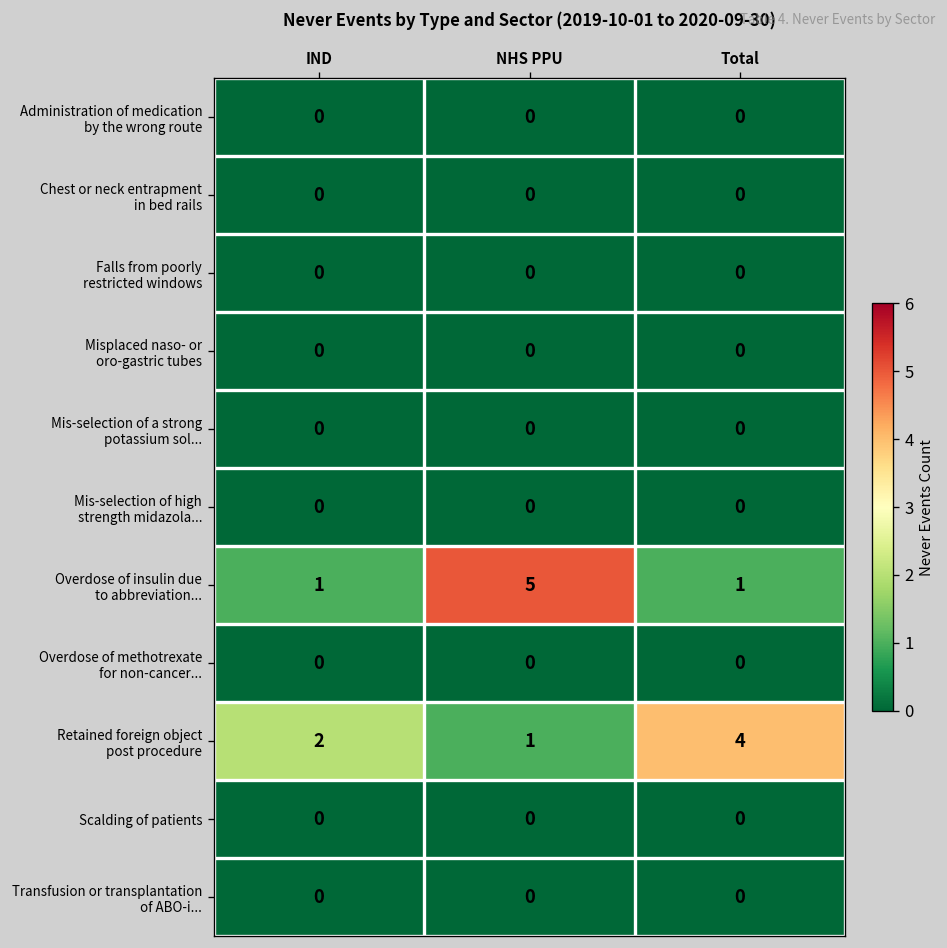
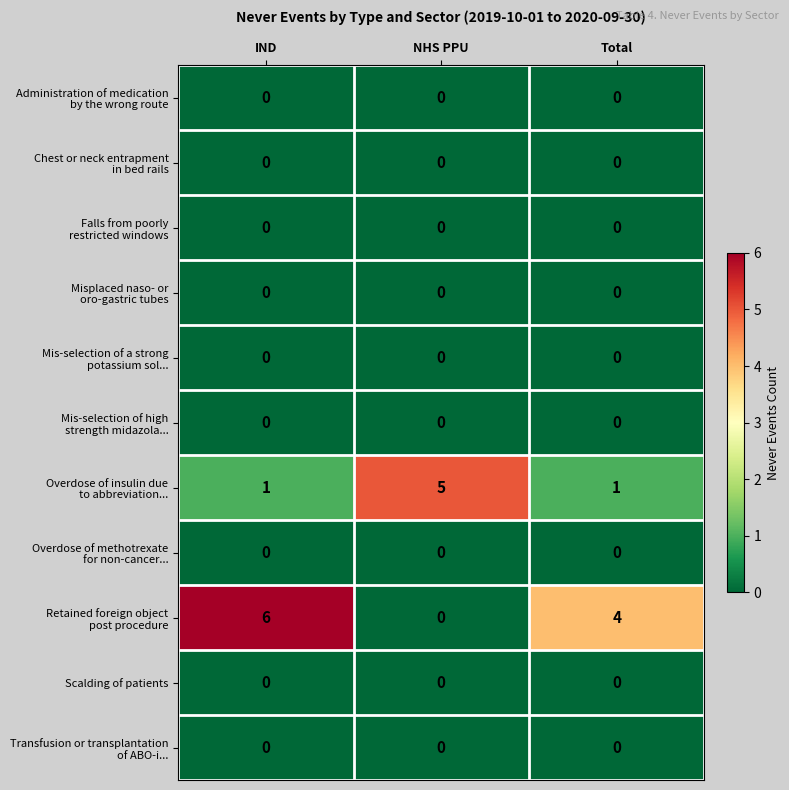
Retained foreign object post procedure, IND: 2 -> 6
Retained foreign object post procedure, NHS PPU: 1 -> 0
